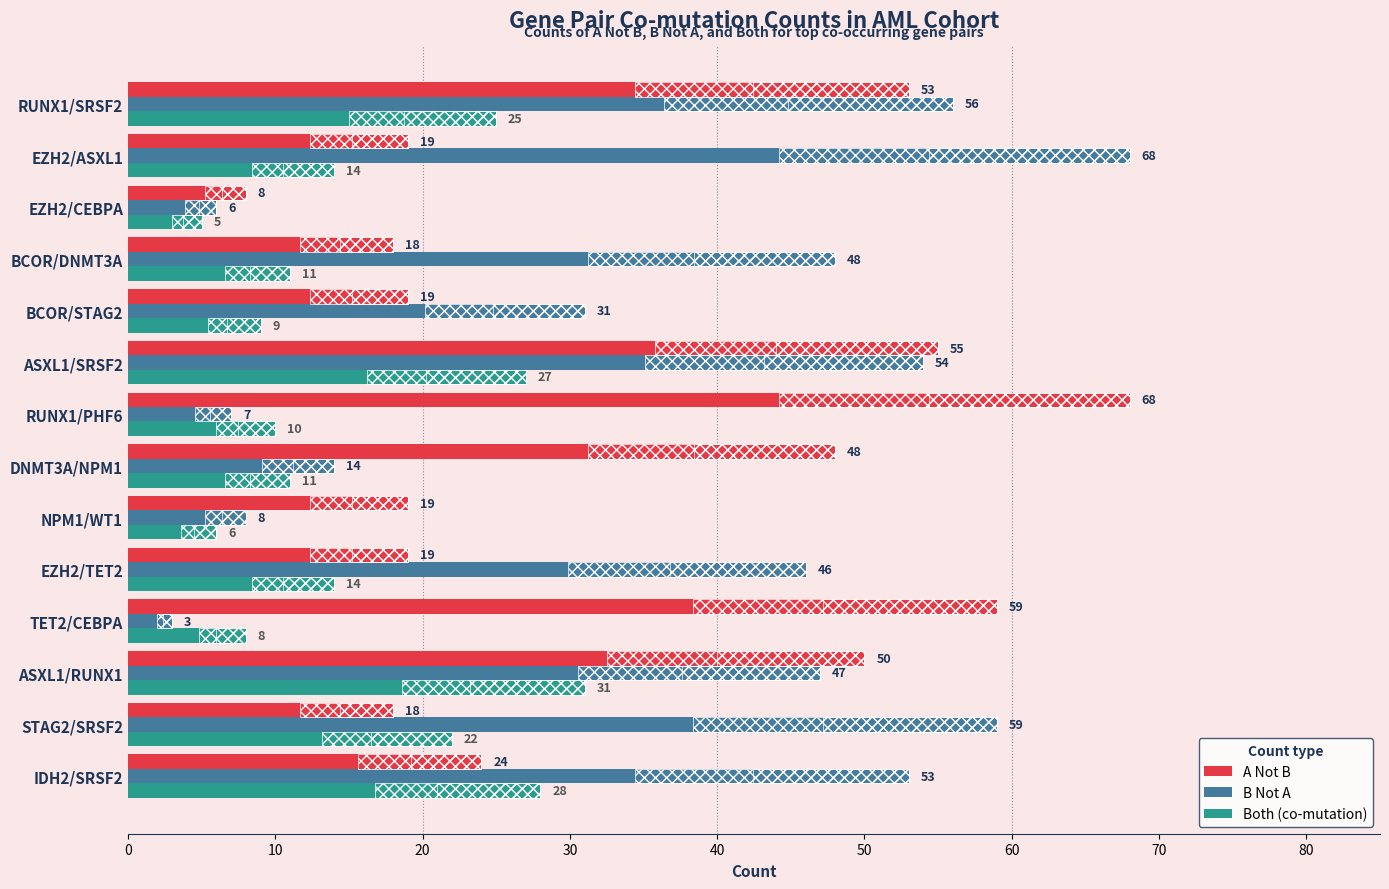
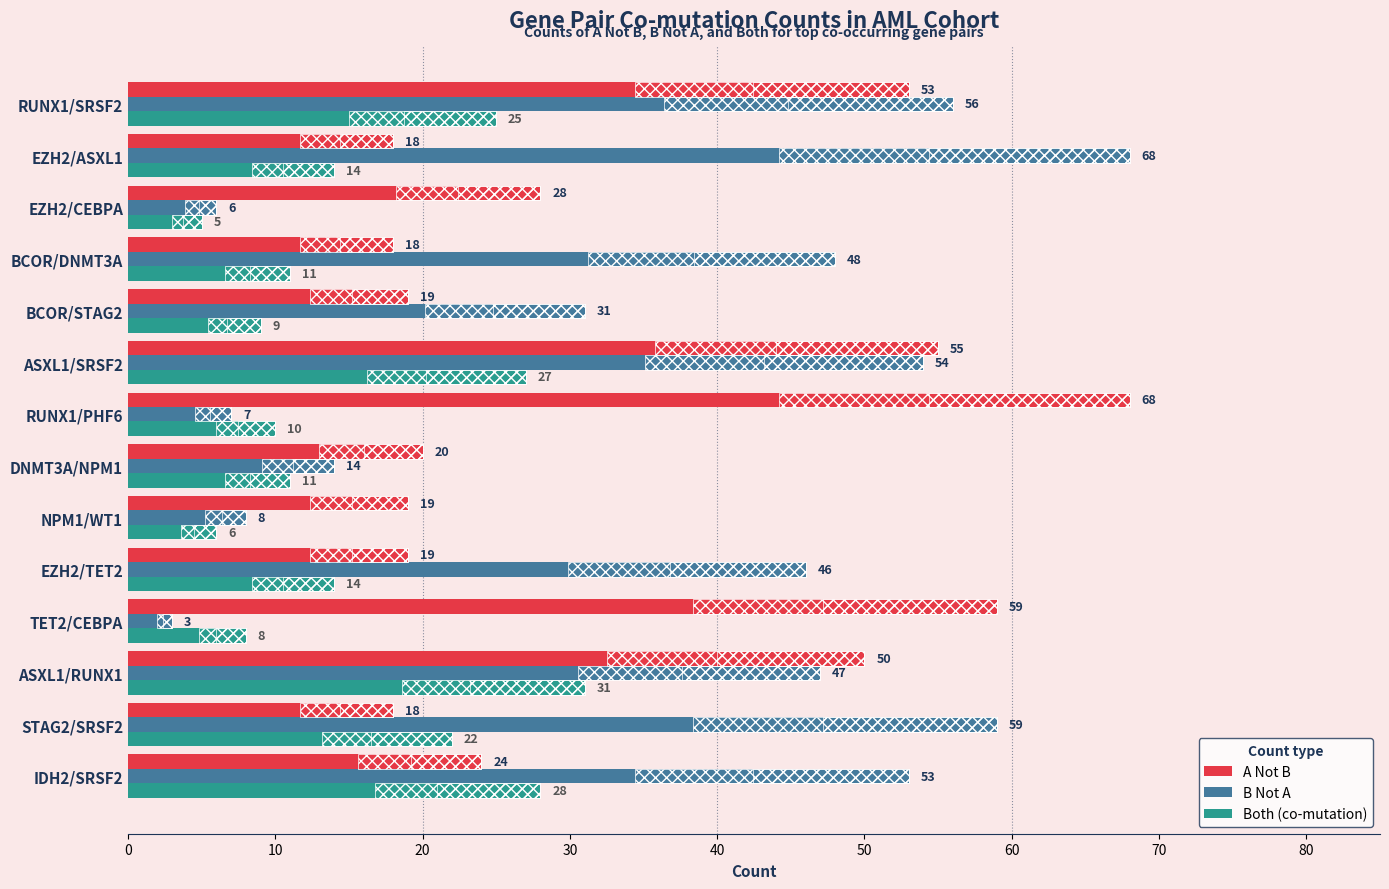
A Not B, EZH2/ASXL1: 19 -> 18
A Not B, EZH2/CEBPA: 8 -> 28
A Not B, DNMT3A/NPM1: 48 -> 20
